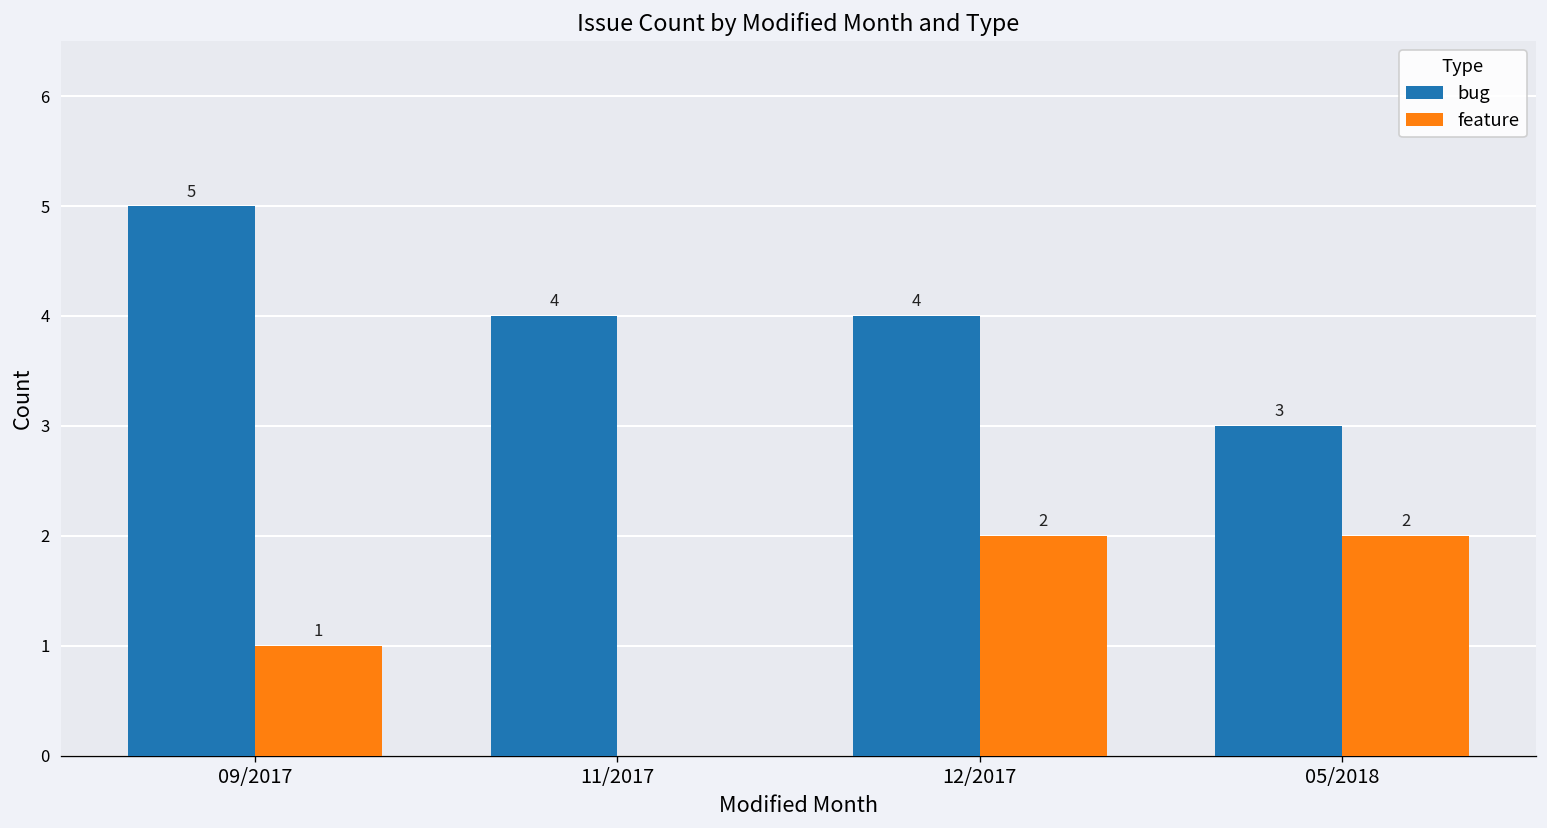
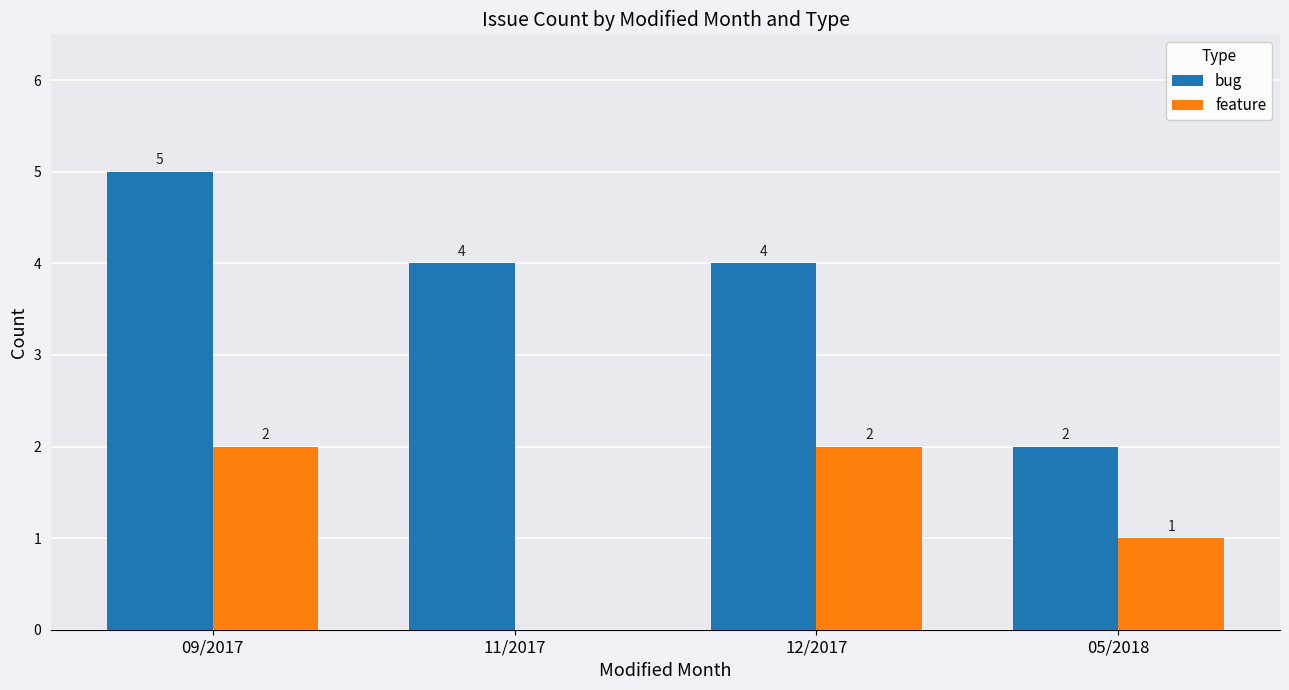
feature, 09/2017: 1 -> 2
bug, 05/2018: 3 -> 2
feature, 05/2018: 2 -> 1
